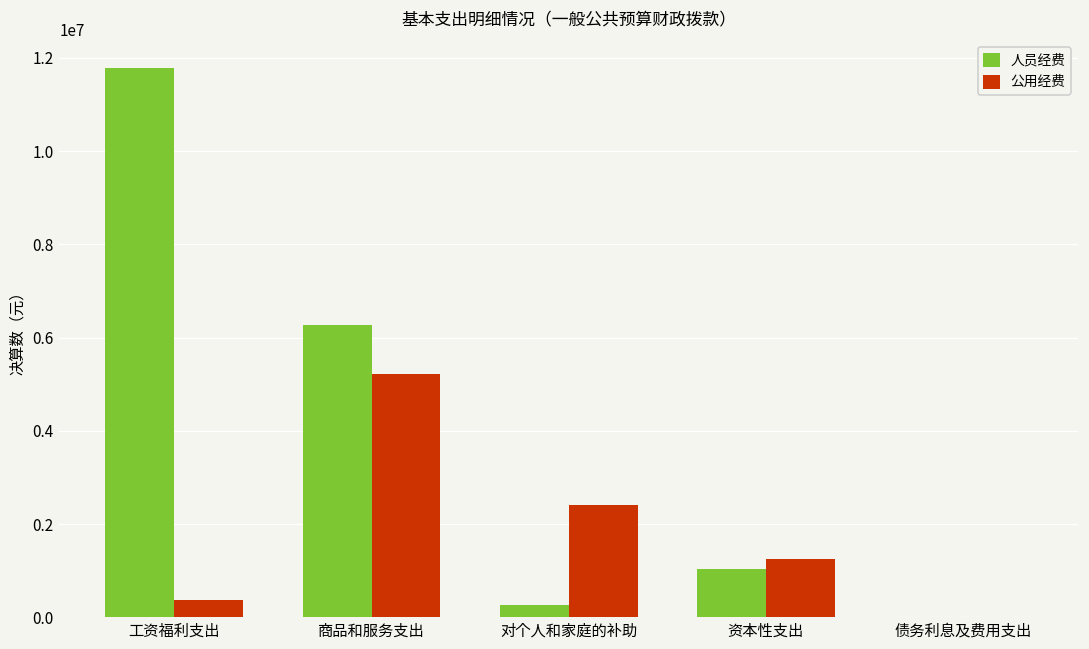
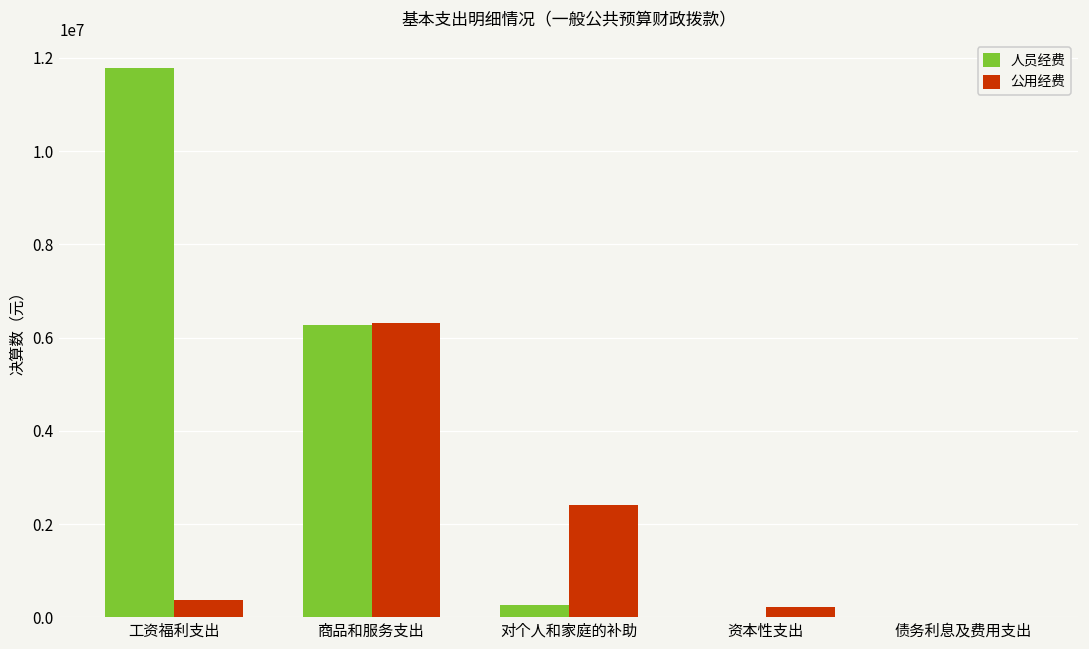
公用经费, 商品和服务支出: 5200000 -> 6300000
人员经费, 资本性支出: 1000000 -> 0
公用经费, 资本性支出: 1200000 -> 200000
